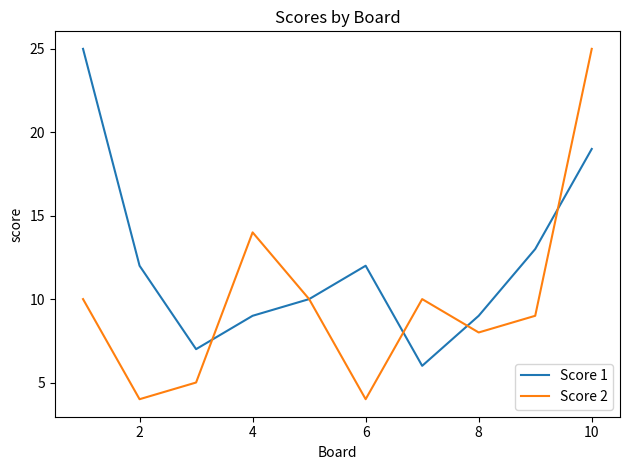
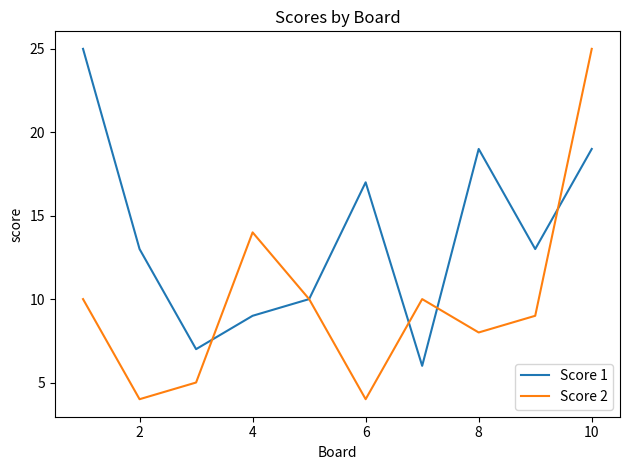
Score 1, 2: 12 -> 13
Score 1, 6: 12 -> 17
Score 1, 8: 9 -> 19
